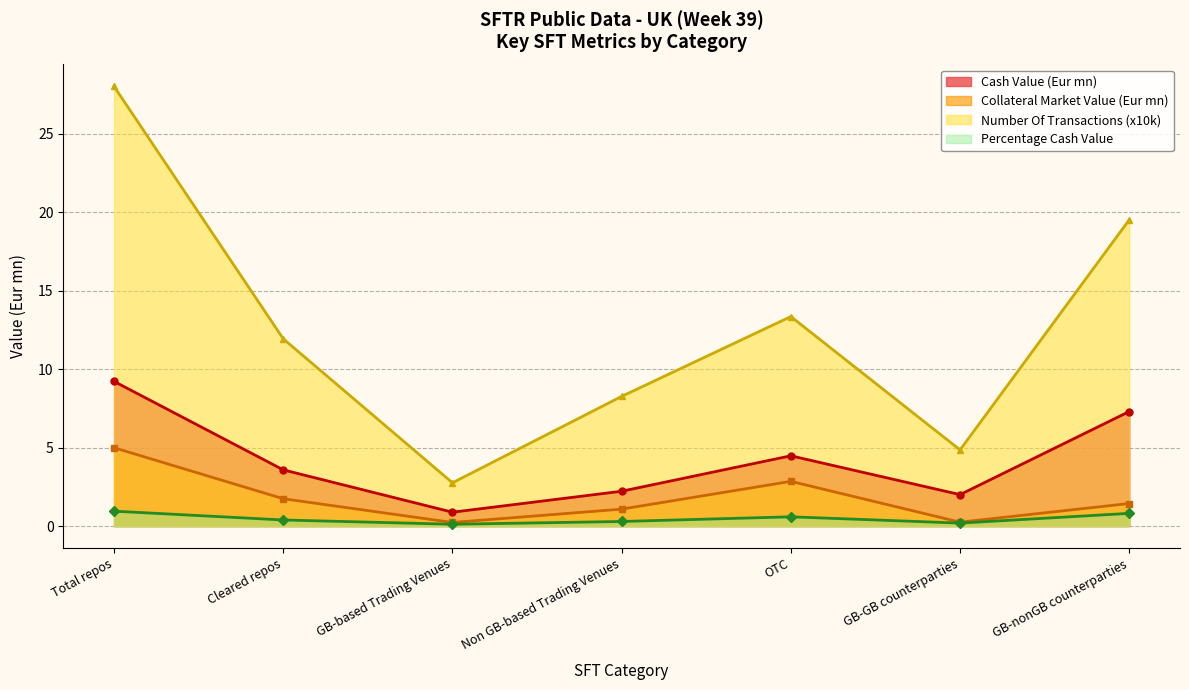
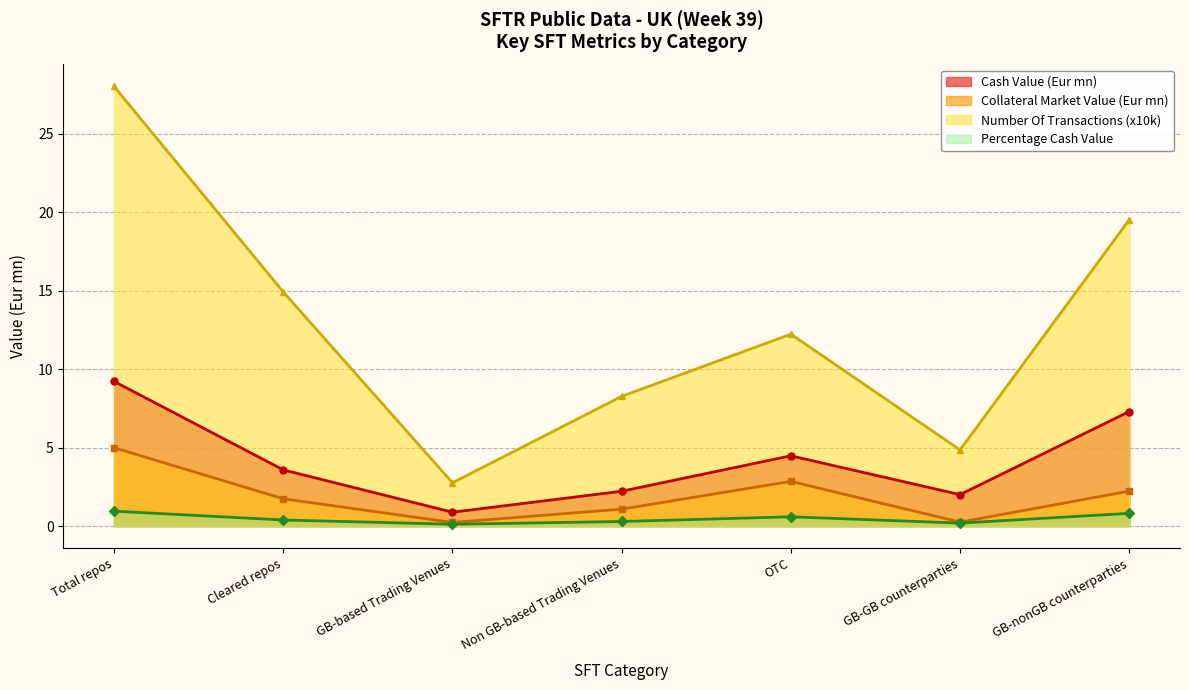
Number Of Transactions (x10k), Cleared repos: 11.9 -> 14.9
Number Of Transactions (x10k), OTC: 13.3 -> 12.2
Collateral Market Value (Eur mn), GB-nonGB counterparties: 1.4 -> 2.2
